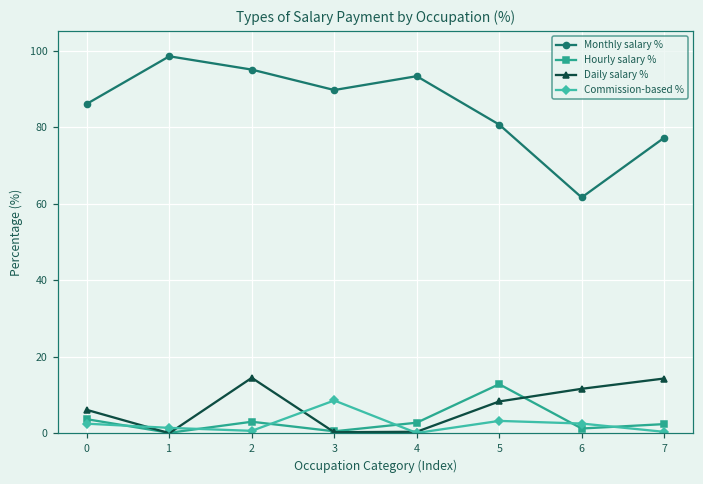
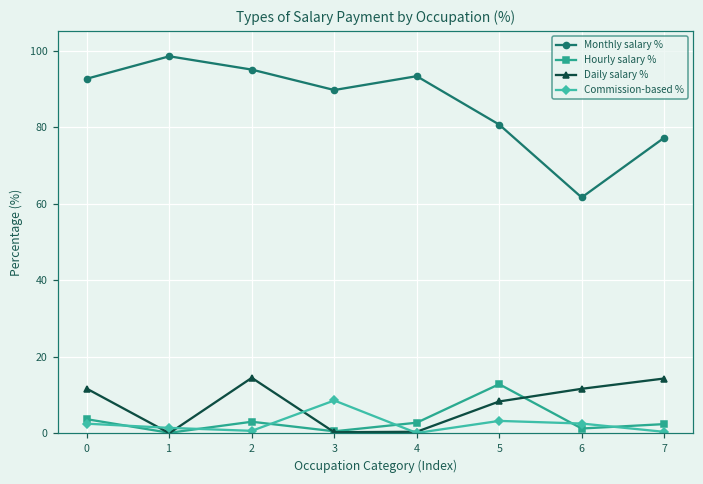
Monthly salary %, 0: 86 -> 93
Daily salary %, 0: 6 -> 12
